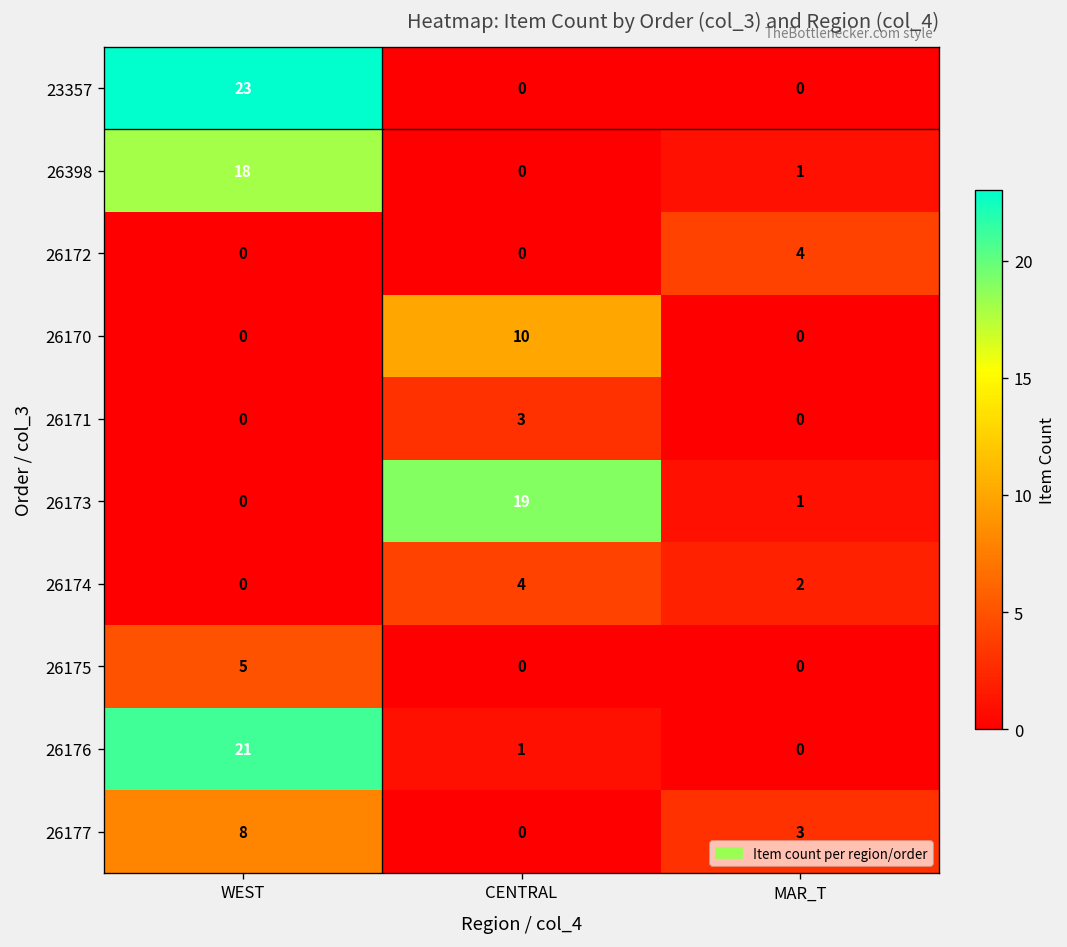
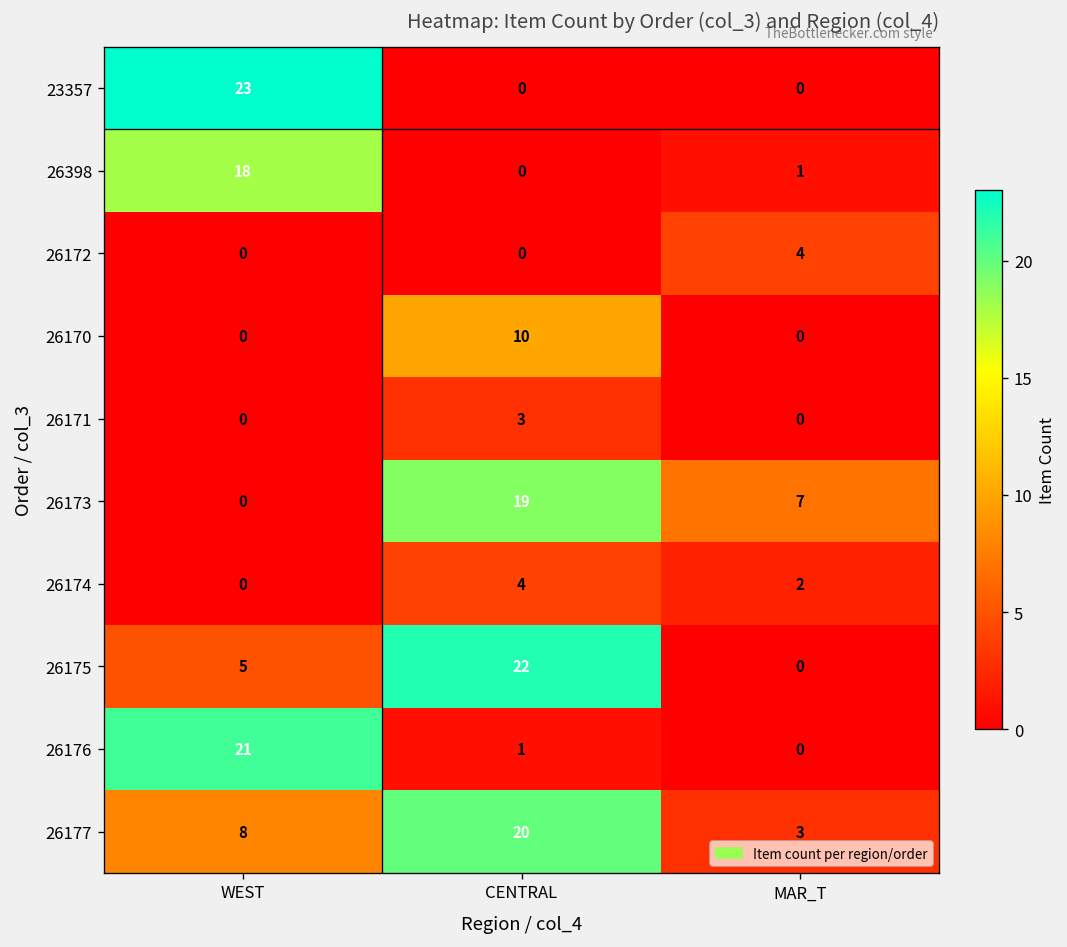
26173, MAR_T: 1 -> 7
26175, CENTRAL: 0 -> 22
26177, CENTRAL: 0 -> 20
